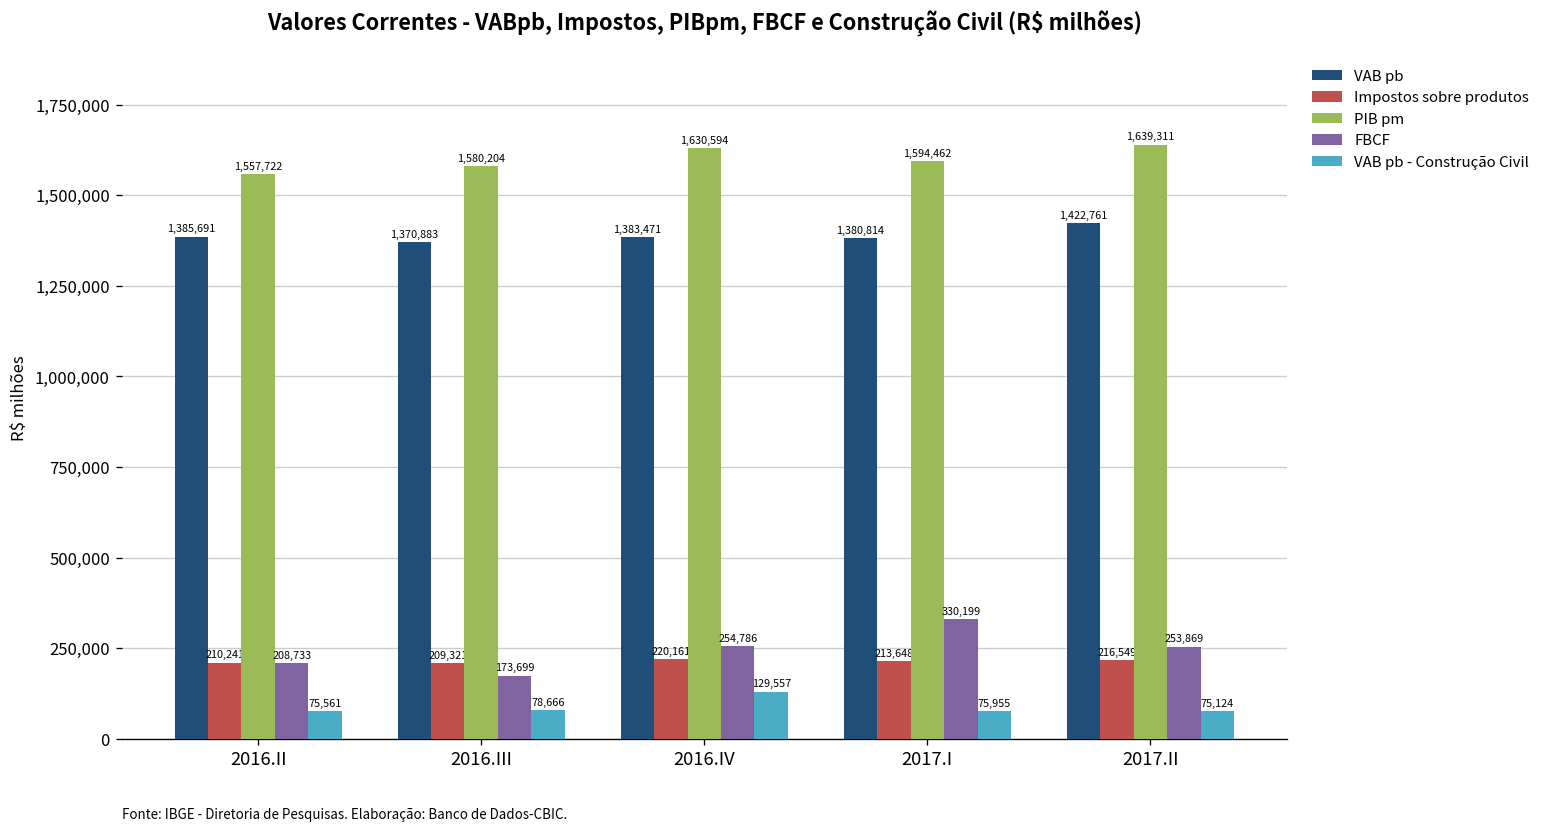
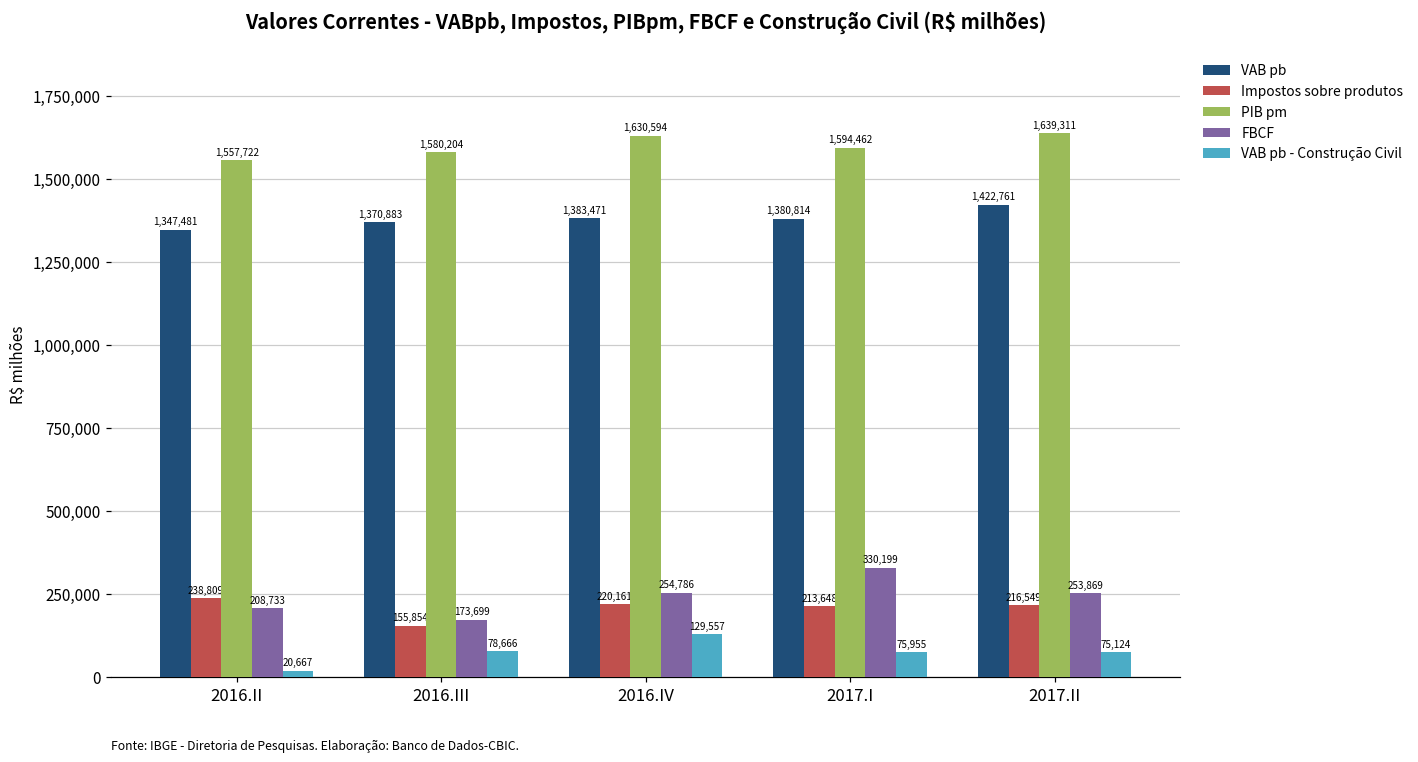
VAB pb, 2016.II: 1,385,691 -> 1,347,481
Impostos sobre produtos, 2016.II: 210,241 -> 238,809
VAB pb - Construção Civil, 2016.II: 75,561 -> 20,667
Impostos sobre produtos, 2016.III: 209,321 -> 155,854
